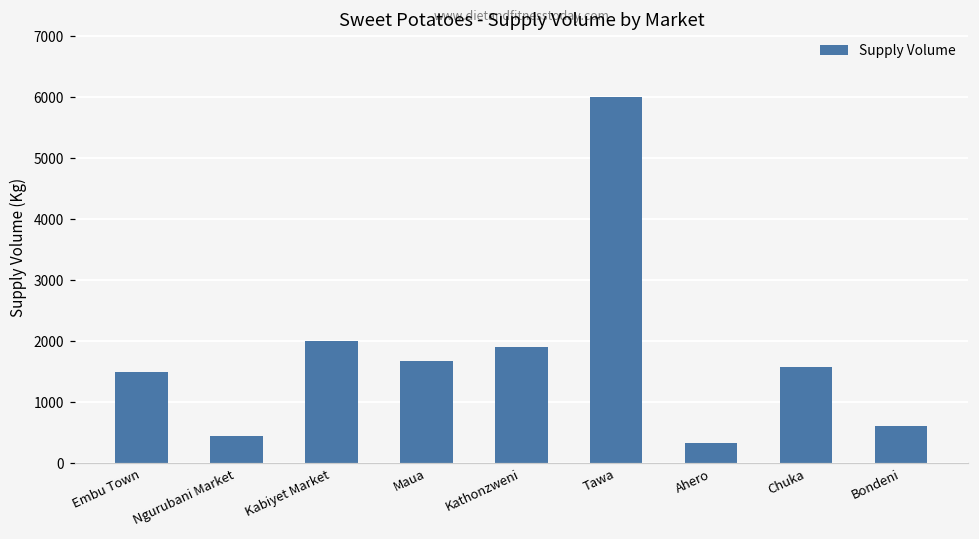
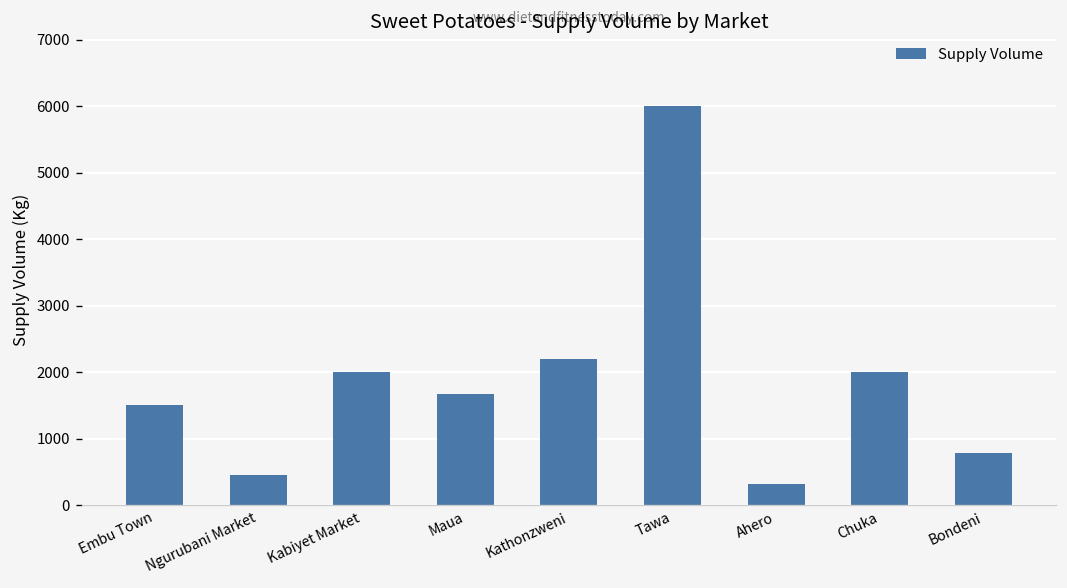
Kathonzweni: 1900 -> 2200
Chuka: 1600 -> 2000
Bondeni: 600 -> 800
